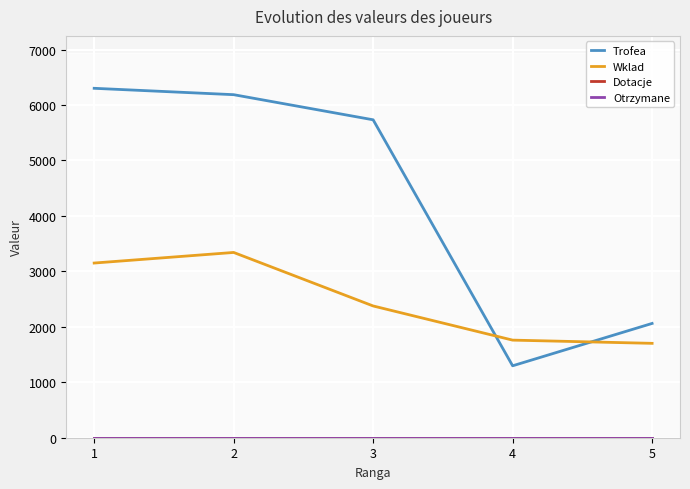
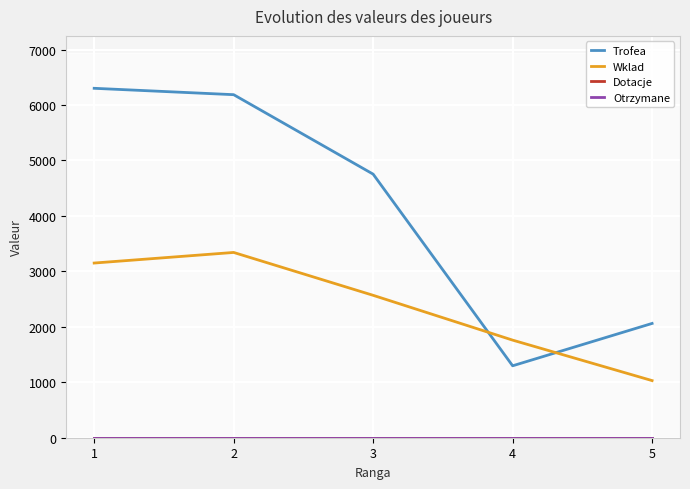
Trofea, 3: 5700 -> 4800
Wklad, 3: 2400 -> 2600
Wklad, 5: 1700 -> 1000
